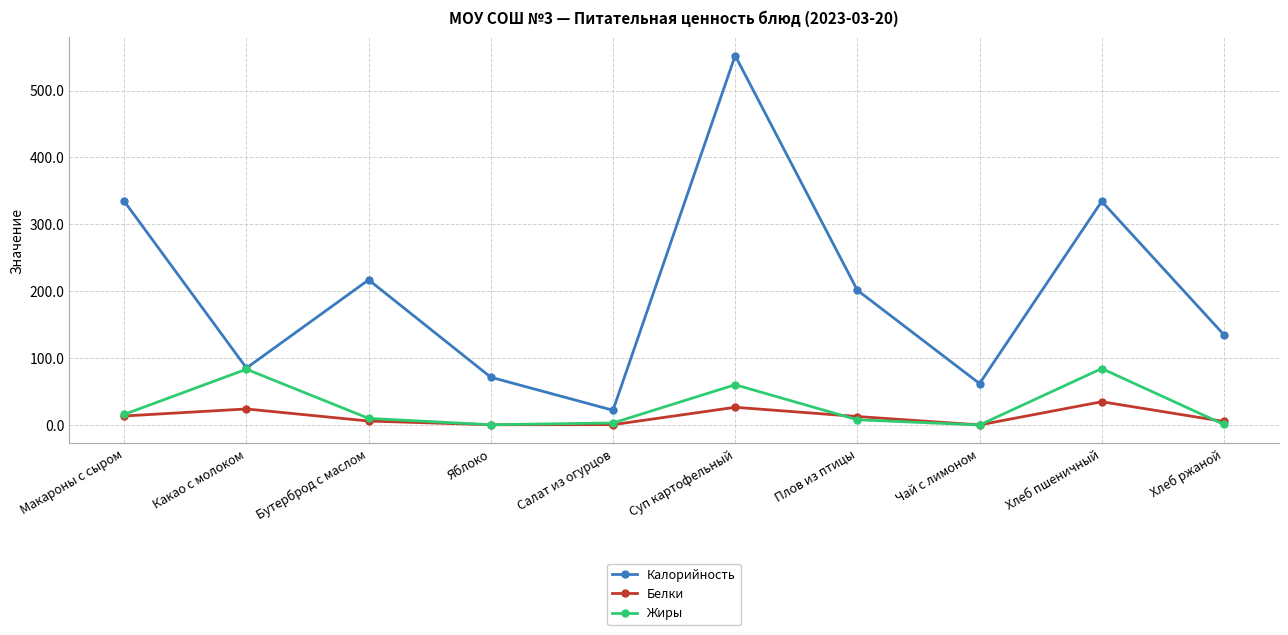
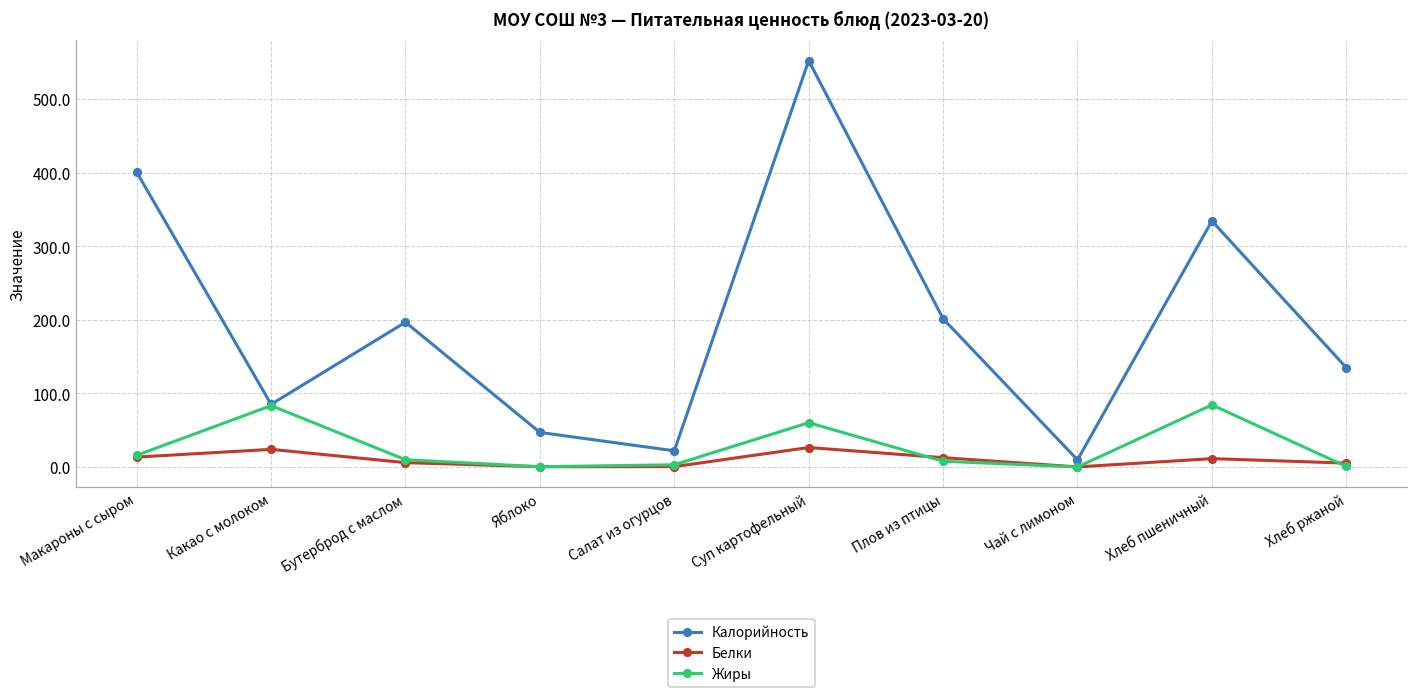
Калорийность, Макароны с сыром: 330 -> 400
Калорийность, Бутерброд с маслом: 220 -> 200
Калорийность, Яблоко: 70 -> 50
Калорийность, Чай с лимоном: 60 -> 10
Белки, Хлеб пшеничный: 30 -> 10
